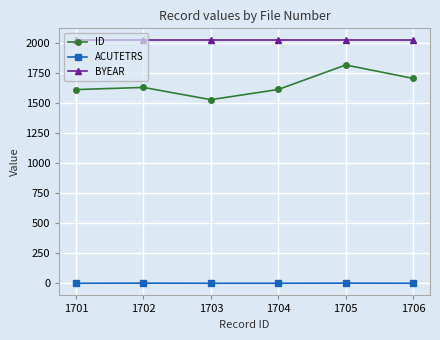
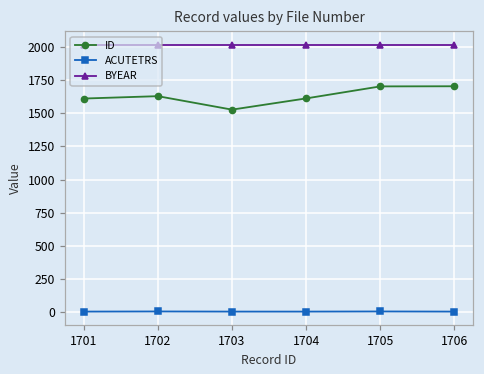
ID, 1705: 1820 -> 1710
